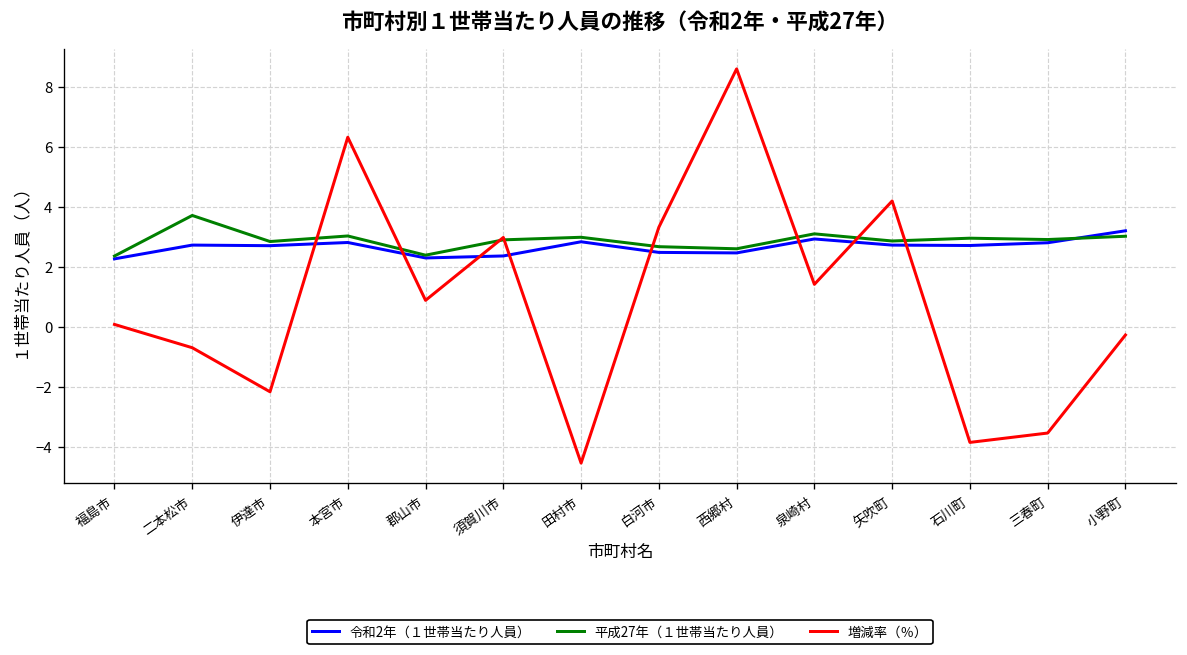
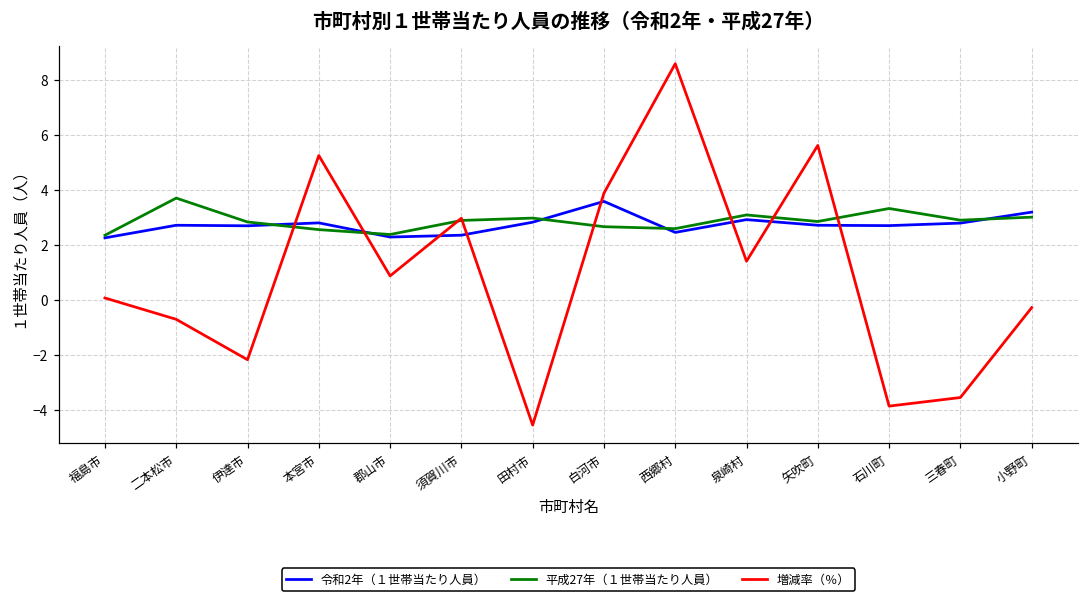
平成27年（１世帯当たり人員）, 本宮市: 3.0 -> 2.6
増減率（％）, 本宮市: 6.3 -> 5.3
令和2年（１世帯当たり人員）, 白河市: 2.5 -> 3.6
増減率（％）, 白河市: 3.3 -> 3.9
増減率（％）, 矢吹町: 4.2 -> 5.6
平成27年（１世帯当たり人員）, 石川町: 2.9 -> 3.3
